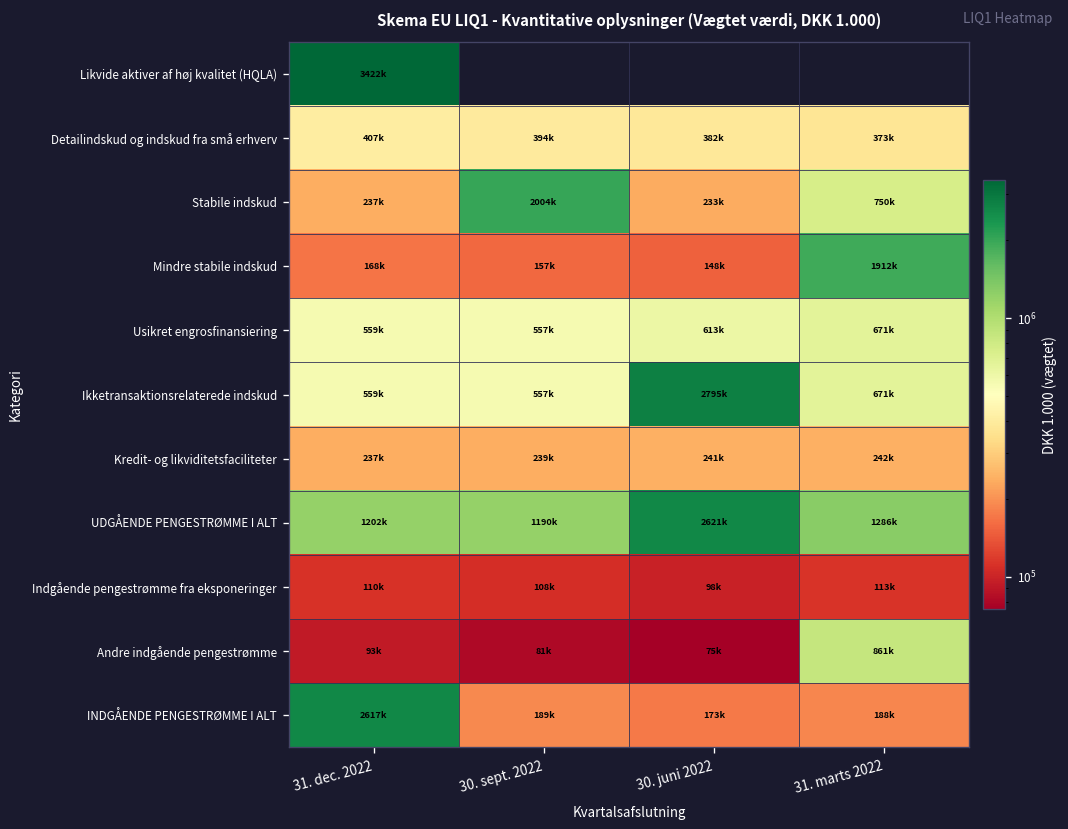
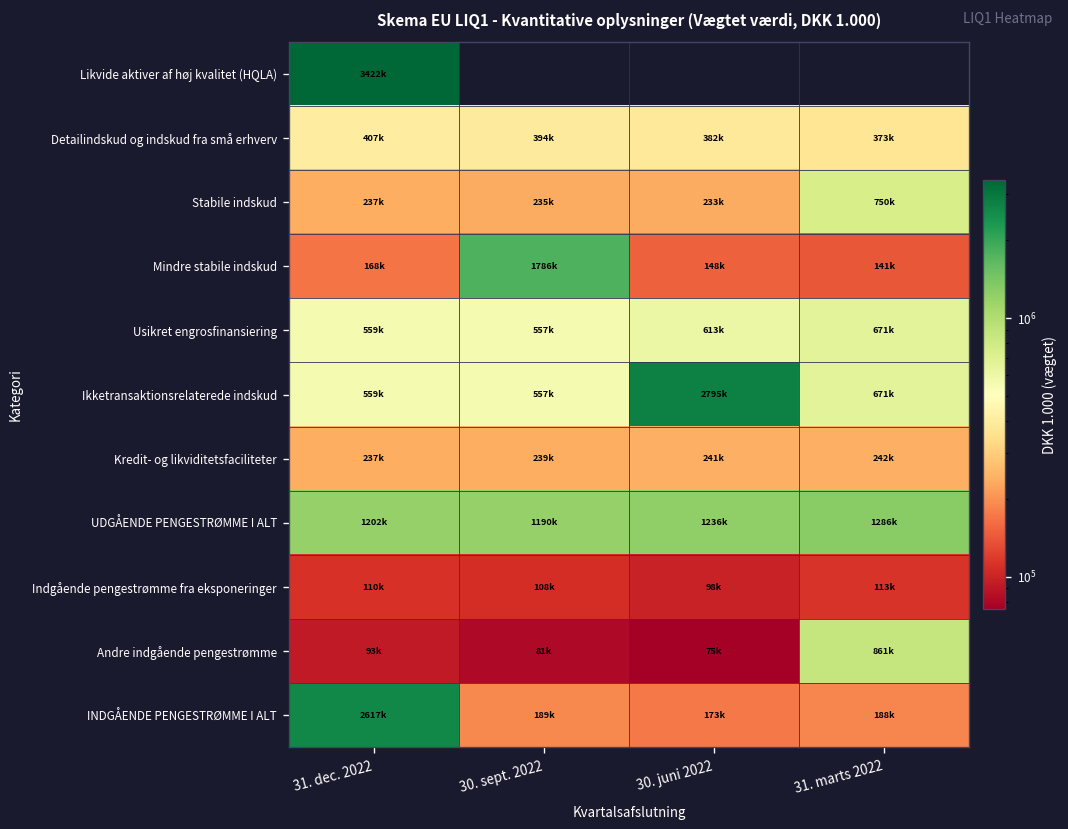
Stabile indskud, 30. sept. 2022: 2004k -> 235k
Mindre stabile indskud, 30. sept. 2022: 157k -> 1786k
Mindre stabile indskud, 31. marts 2022: 1912k -> 141k
UDGÅENDE PENGESTRØMME I ALT, 30. juni 2022: 2621k -> 1236k
